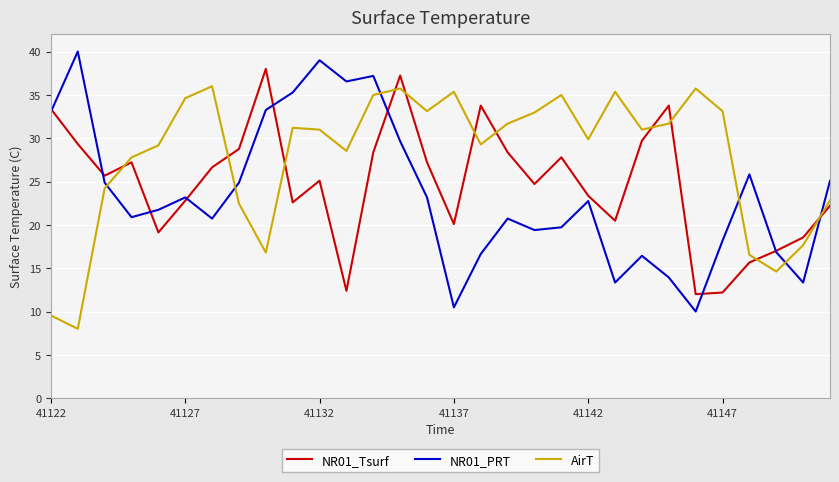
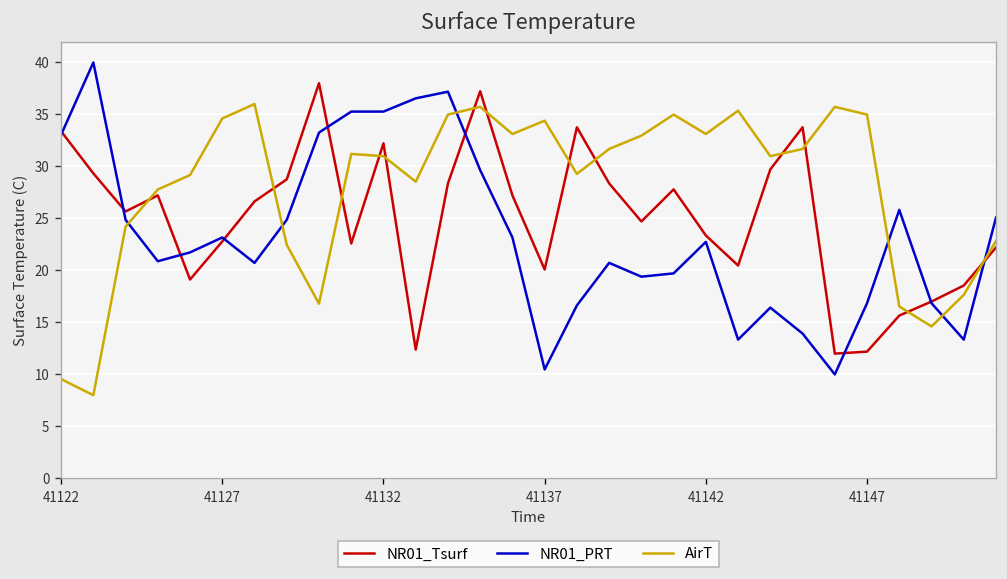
NR01_Tsurf, 41132: 25 -> 32
NR01_PRT, 41132: 39 -> 35
AirT, 41137: 35 -> 34
AirT, 41142: 30 -> 33
NR01_PRT, 41147: 18 -> 17
AirT, 41147: 33 -> 35
